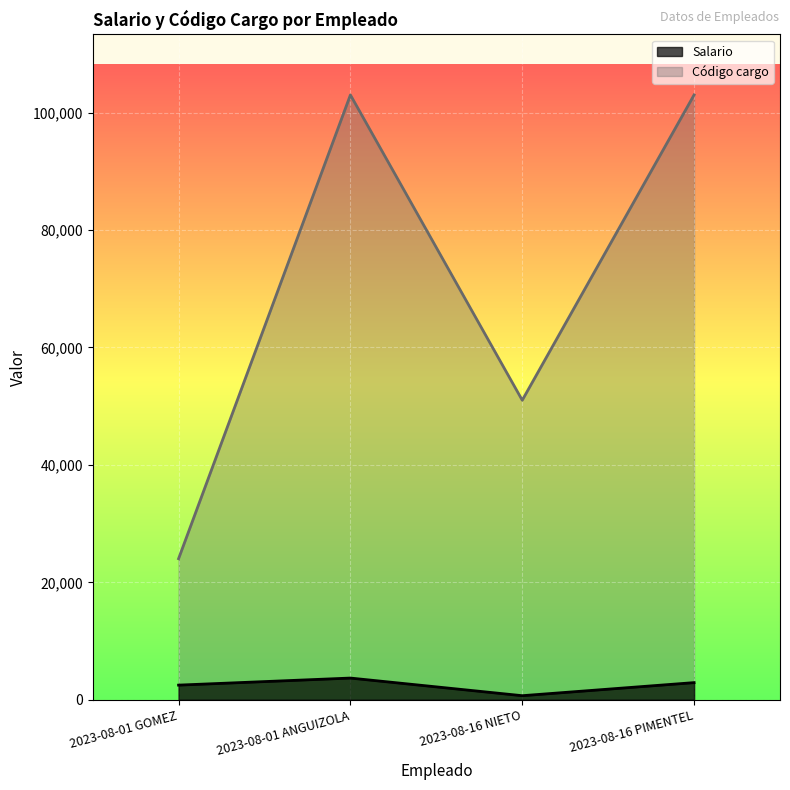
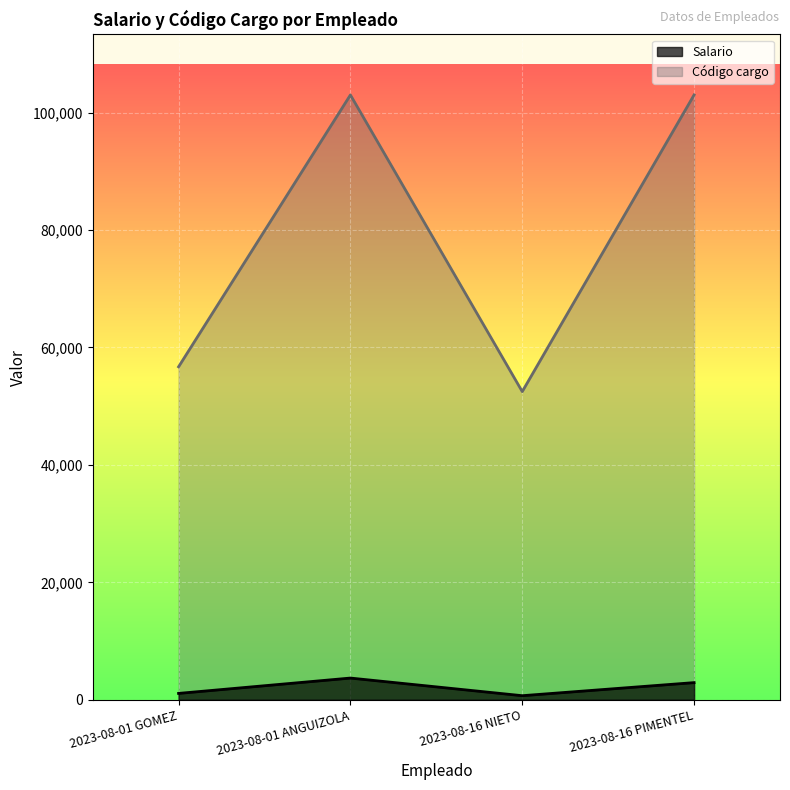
Salario, 2023-08-01 GOMEZ: 3,000 -> 1,000
Código cargo, 2023-08-01 GOMEZ: 24,000 -> 57,000
Código cargo, 2023-08-16 NIETO: 51,000 -> 52,000
